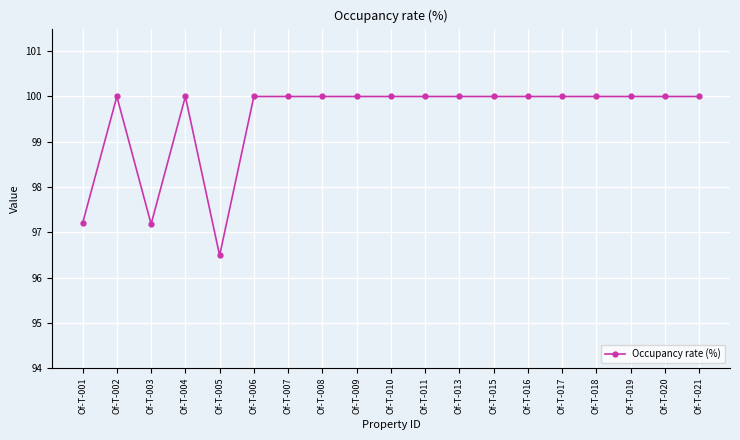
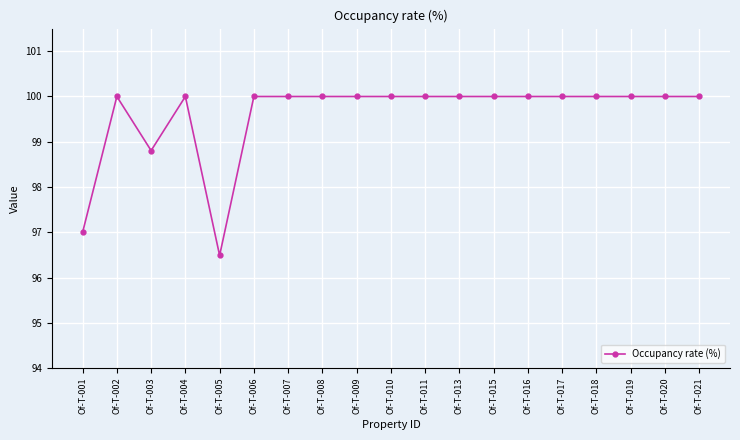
Of-T-001: 97.2 -> 97.0
Of-T-003: 97.2 -> 98.8
